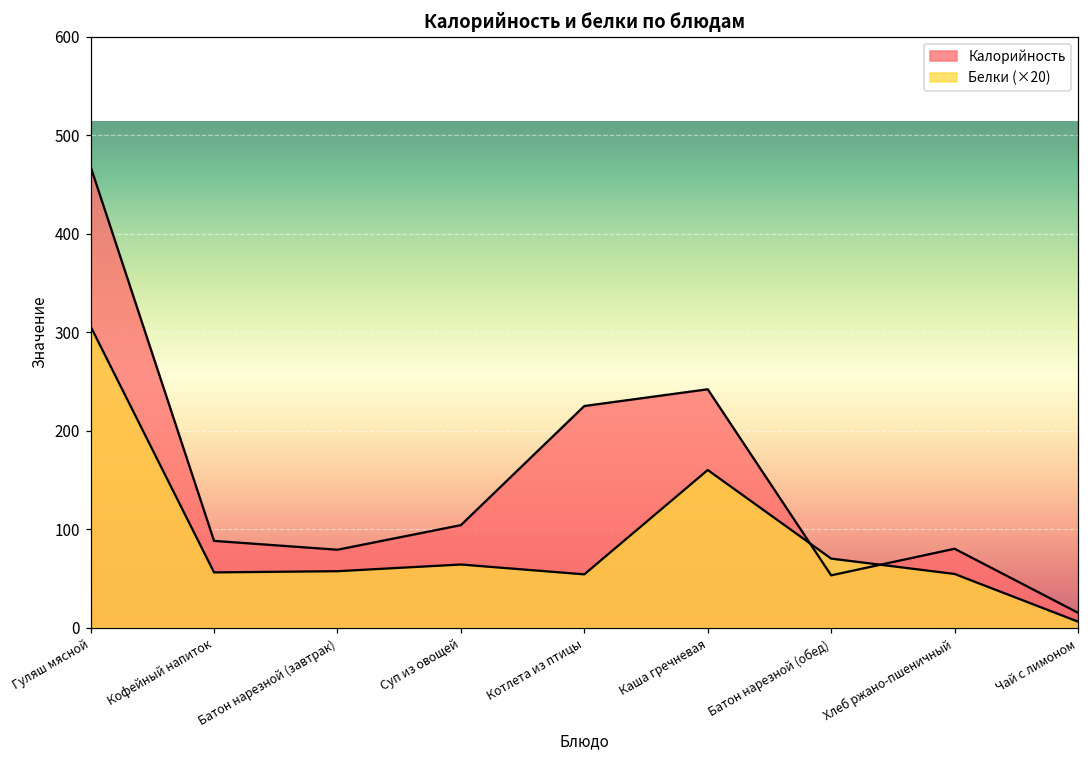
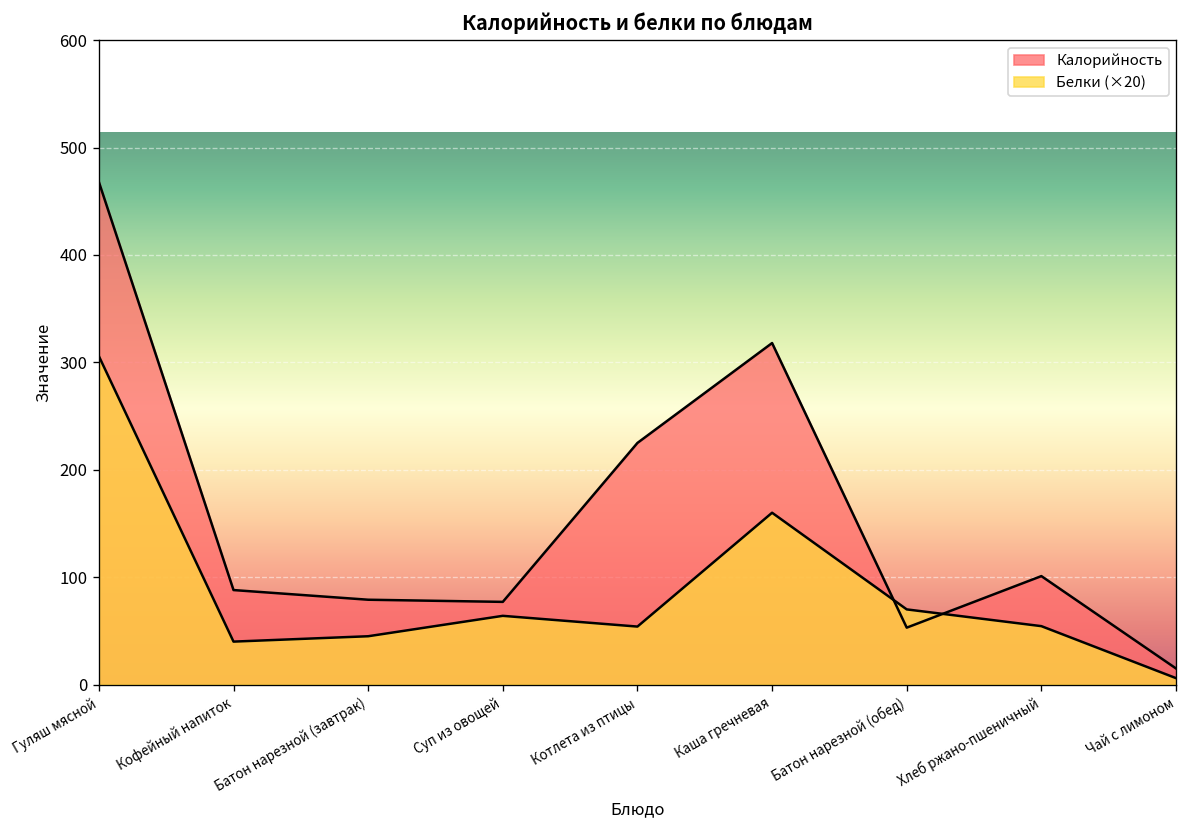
Белки (×20), Кофейный напиток: 60 -> 40
Белки (×20), Батон нарезной (завтрак): 60 -> 50
Калорийность, Суп из овощей: 100 -> 80
Калорийность, Каша гречневая: 240 -> 320
Калорийность, Хлеб ржано-пшеничный: 80 -> 100
